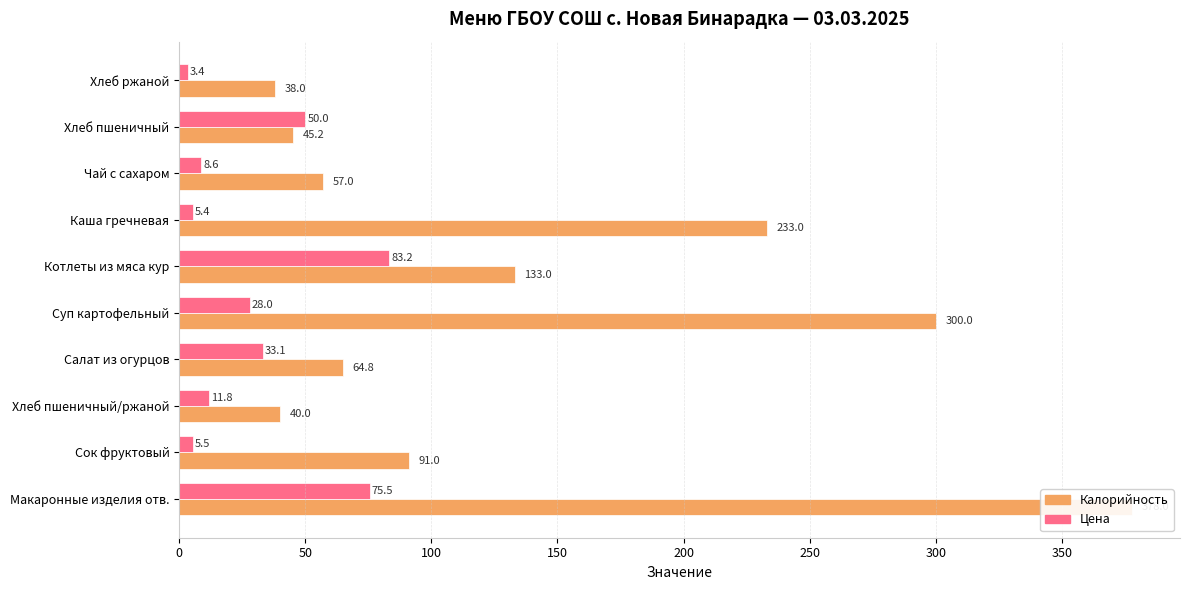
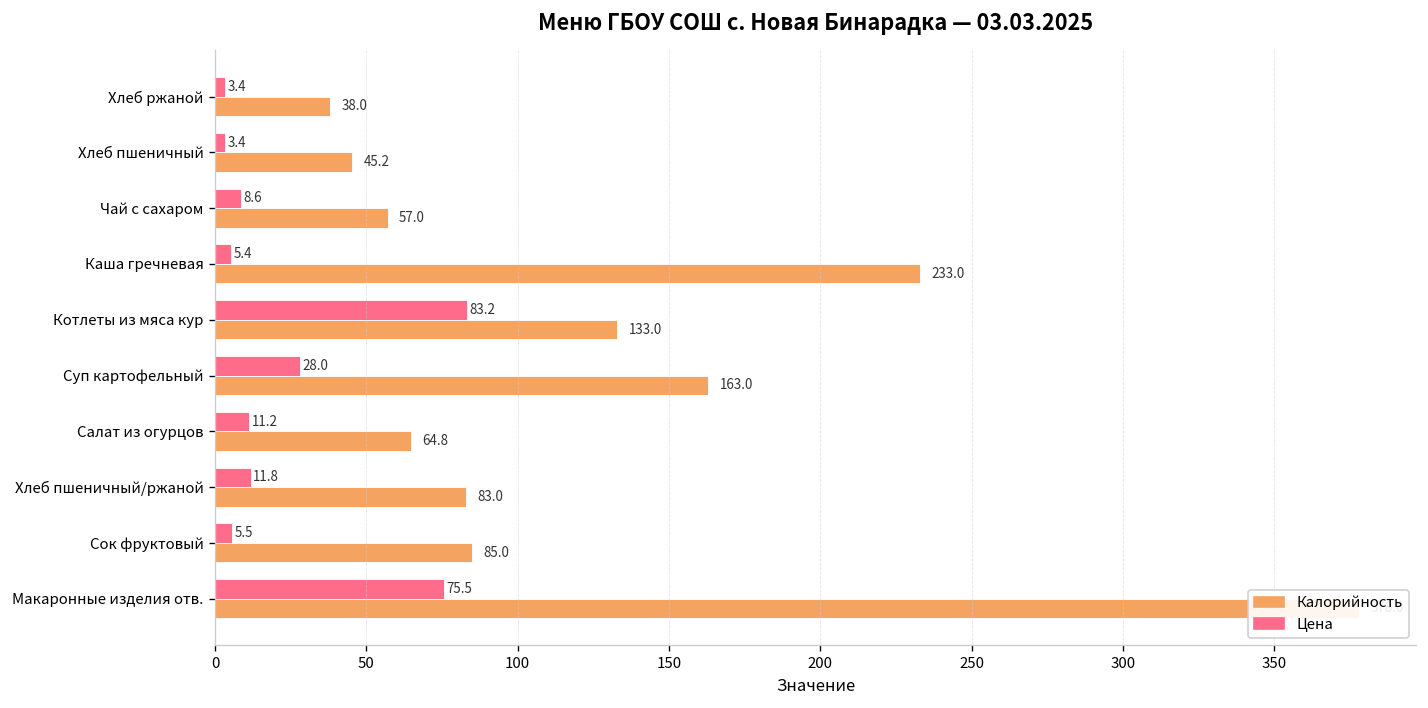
Цена, Хлеб пшеничный: 50.0 -> 3.4
Калорийность, Суп картофельный: 300.0 -> 163.0
Цена, Салат из огурцов: 33.1 -> 11.2
Калорийность, Хлеб пшеничный/ржаной: 40.0 -> 83.0
Калорийность, Сок фруктовый: 91.0 -> 85.0
